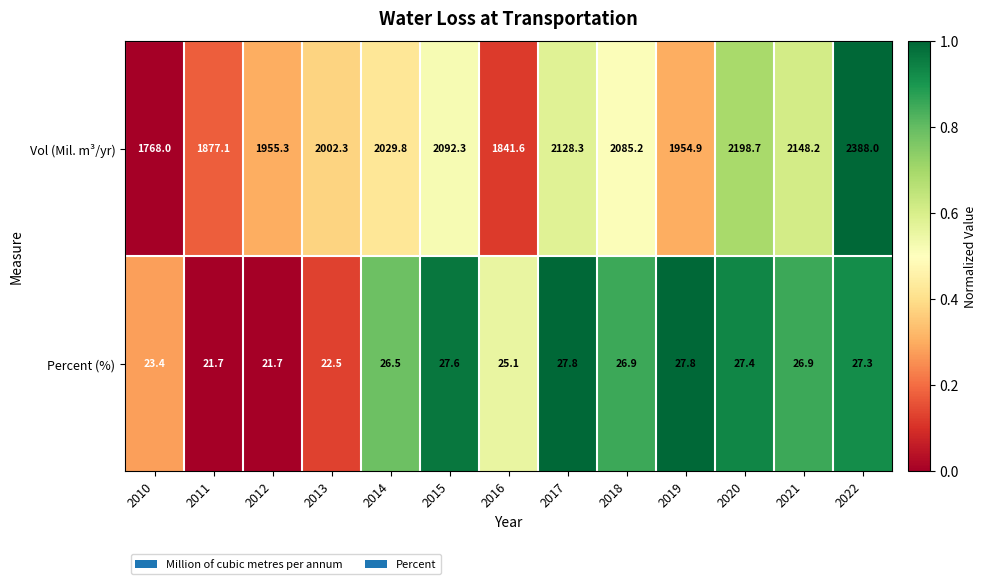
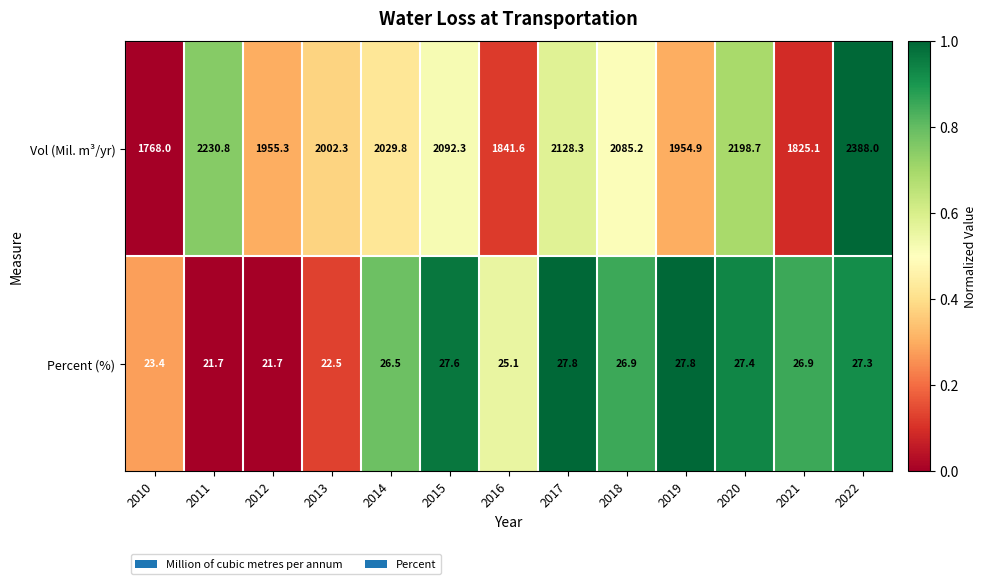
Vol (Mil. m³/yr), 2011: 1877.1 -> 2230.8
Vol (Mil. m³/yr), 2021: 2148.2 -> 1825.1
